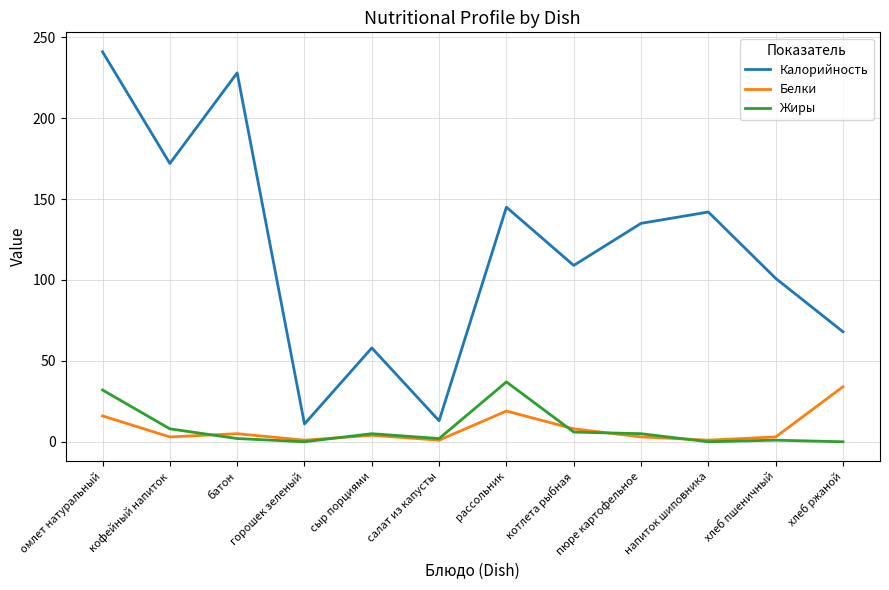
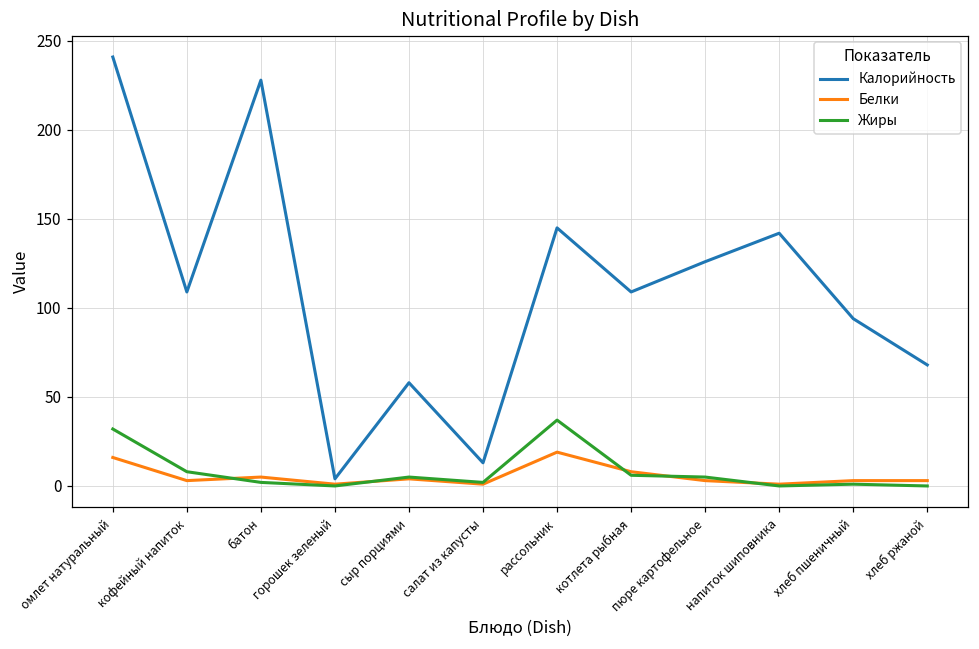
Калорийность, кофейный напиток: 172 -> 109
Калорийность, горошек зеленый: 11 -> 4
Калорийность, пюре картофельное: 135 -> 126
Калорийность, хлеб пшеничный: 101 -> 94
Белки, хлеб ржаной: 34 -> 3
